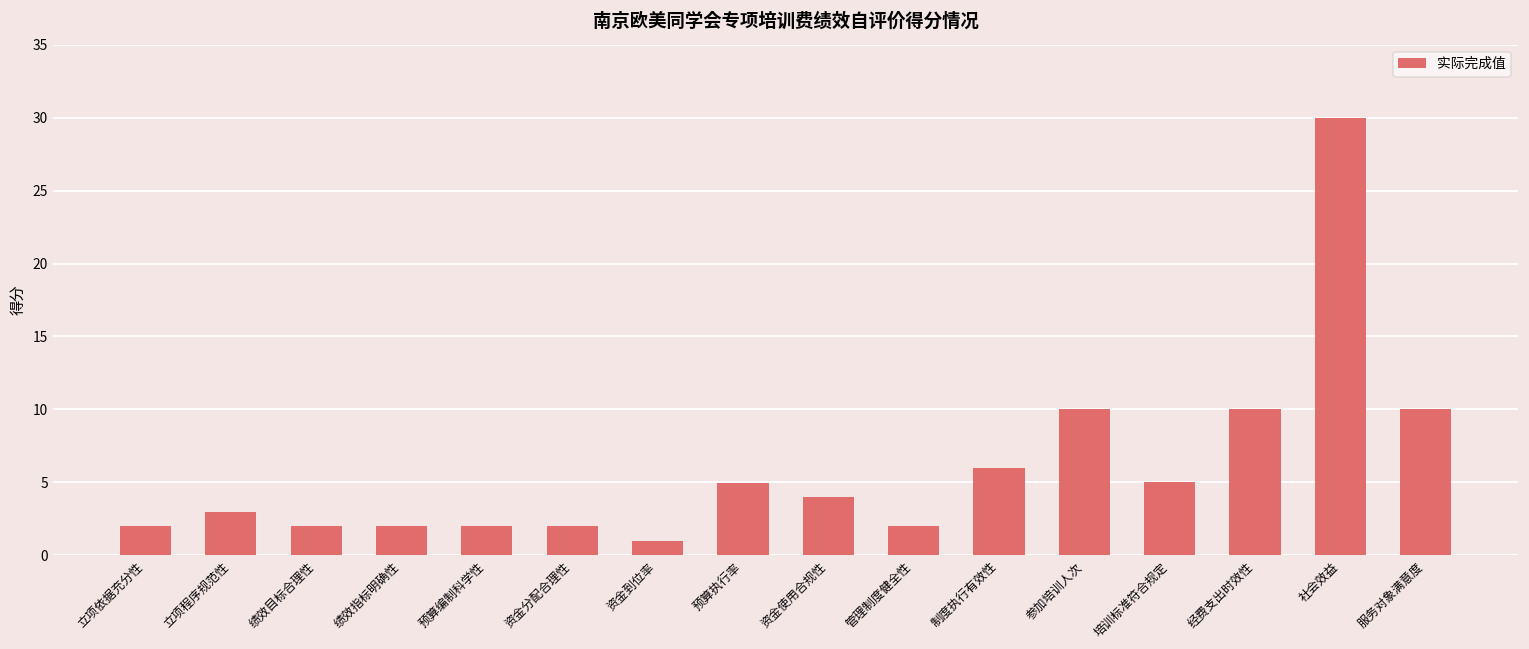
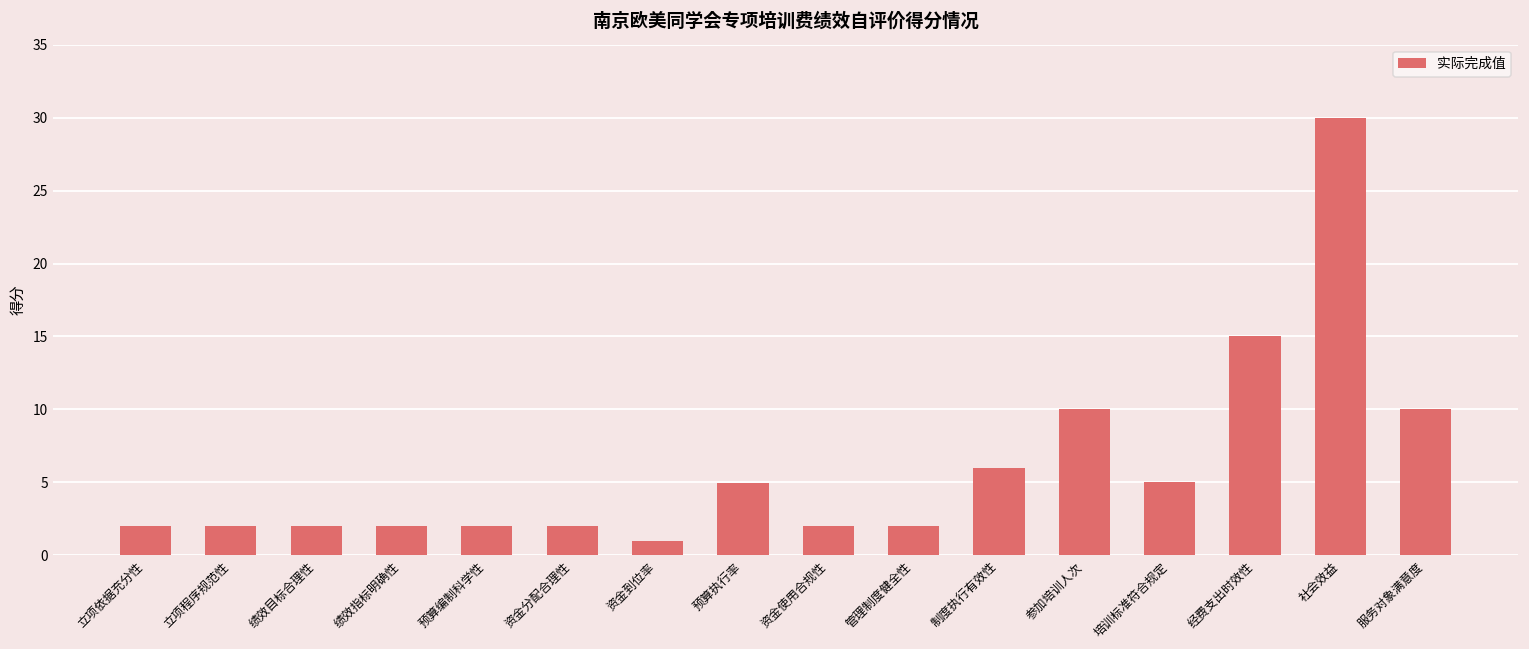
立项程序规范性: 3 -> 2
资金使用合规性: 4 -> 2
经费支出时效性: 10 -> 15
